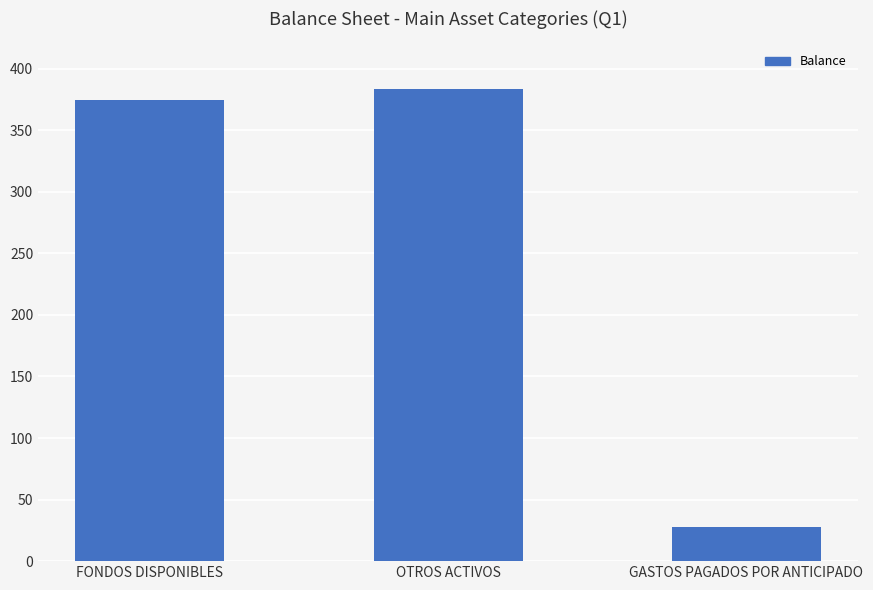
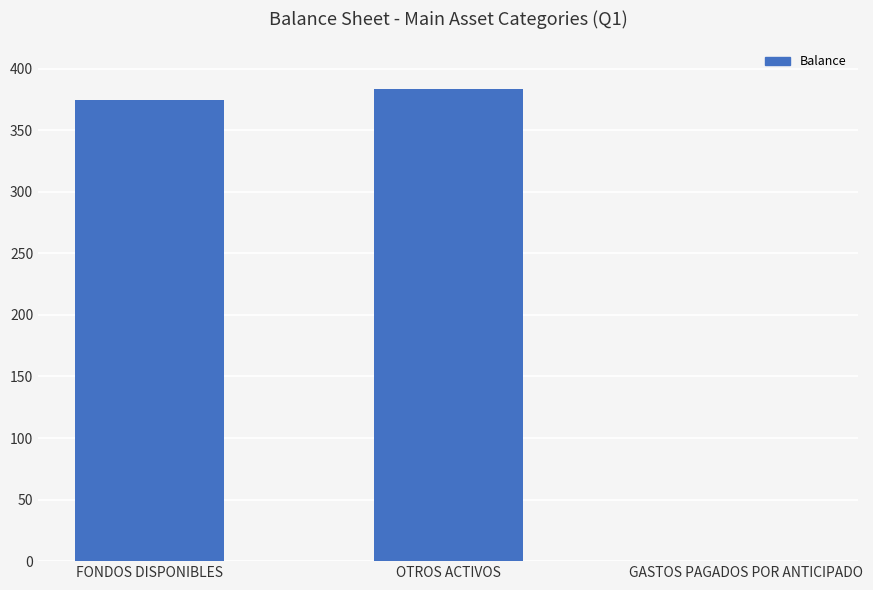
GASTOS PAGADOS POR ANTICIPADO: 28 -> 0
